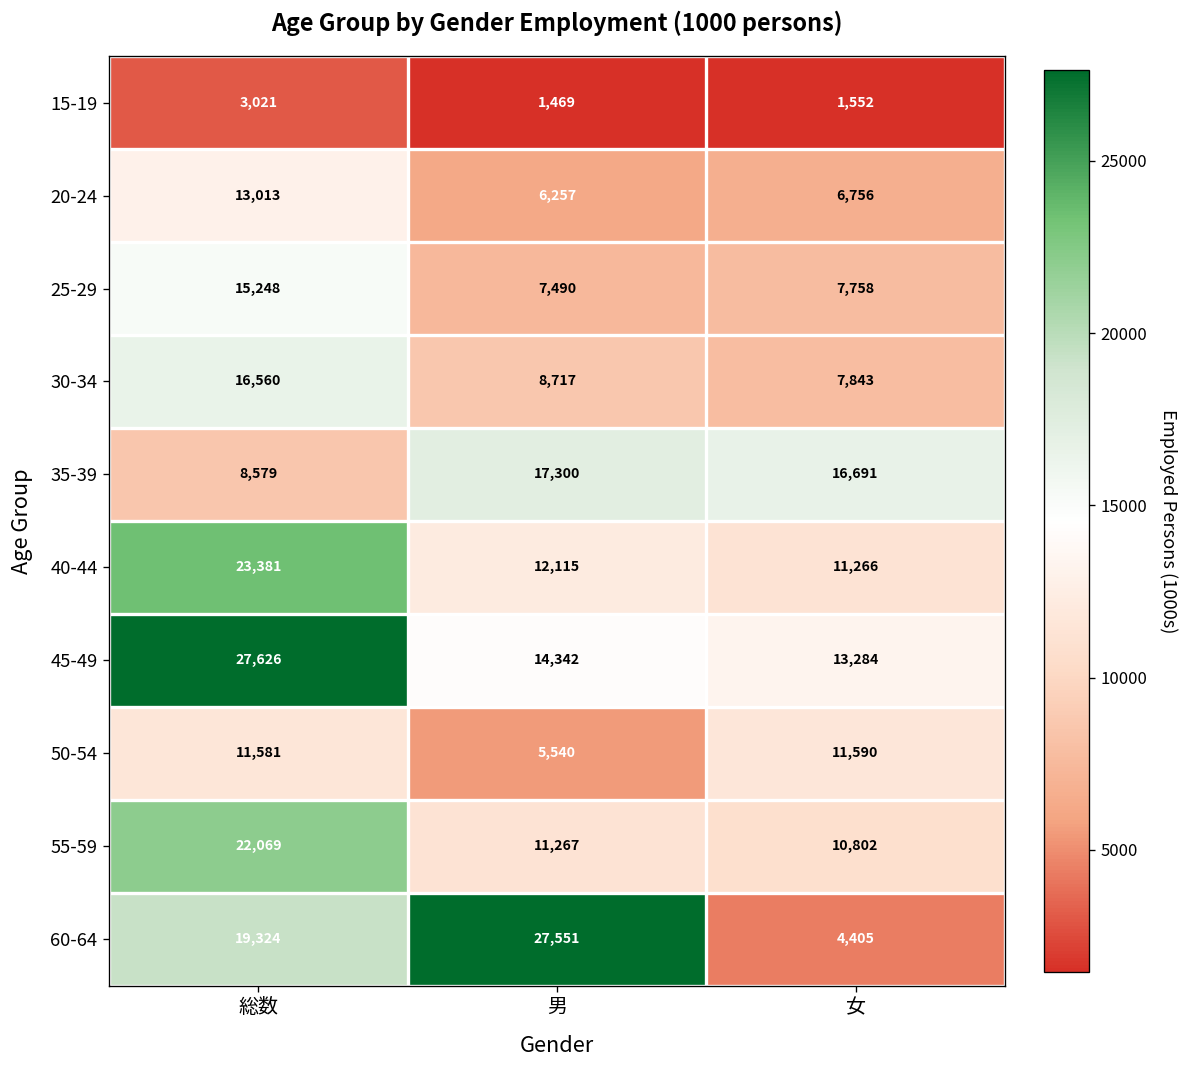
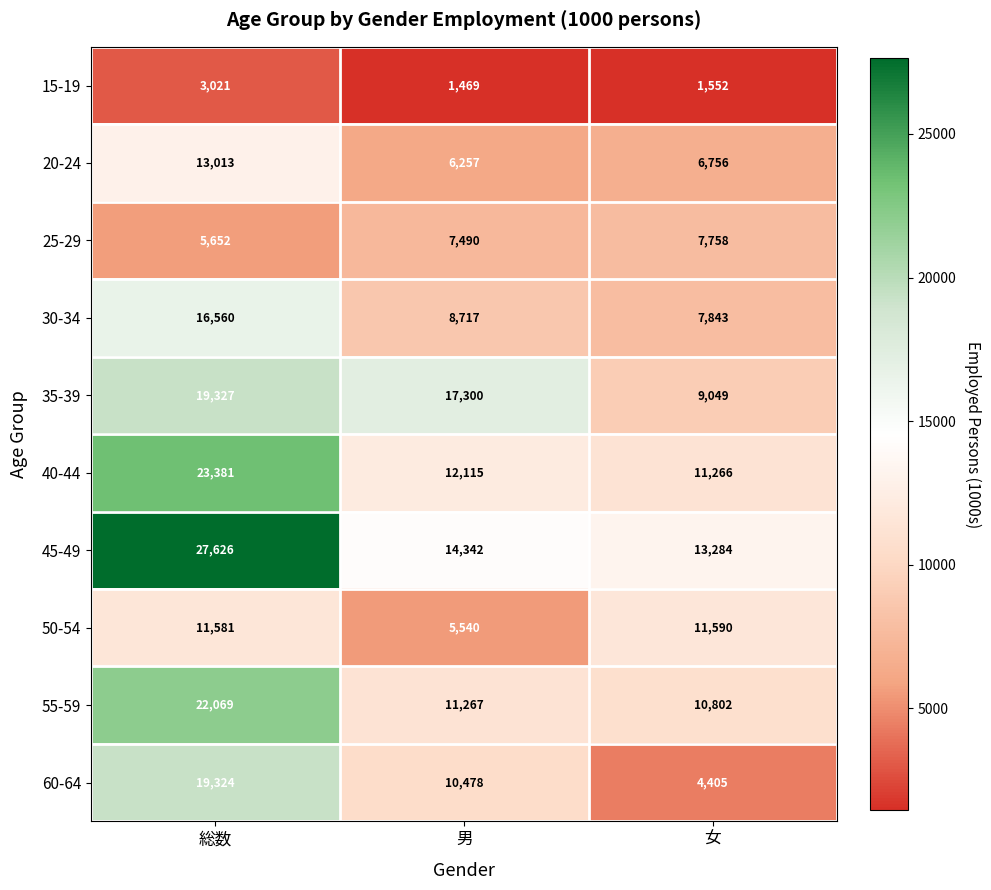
25-29, 総数: 15,248 -> 5,652
35-39, 総数: 8,579 -> 19,327
35-39, 女: 16,691 -> 9,049
60-64, 男: 27,551 -> 10,478
